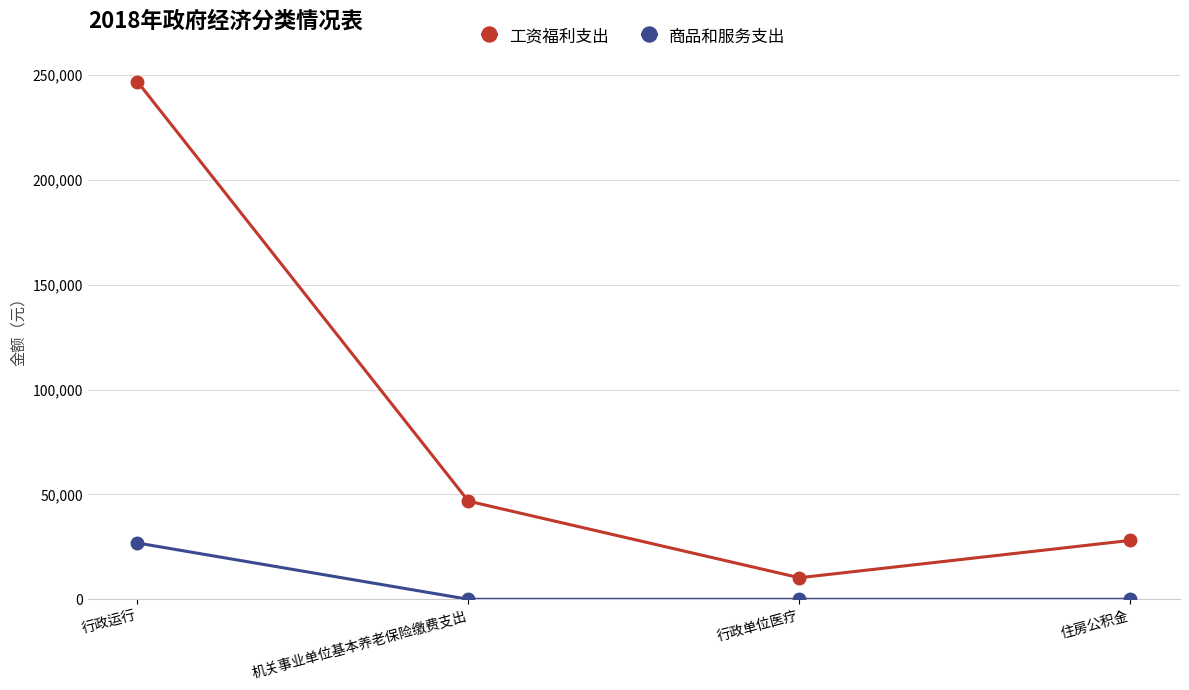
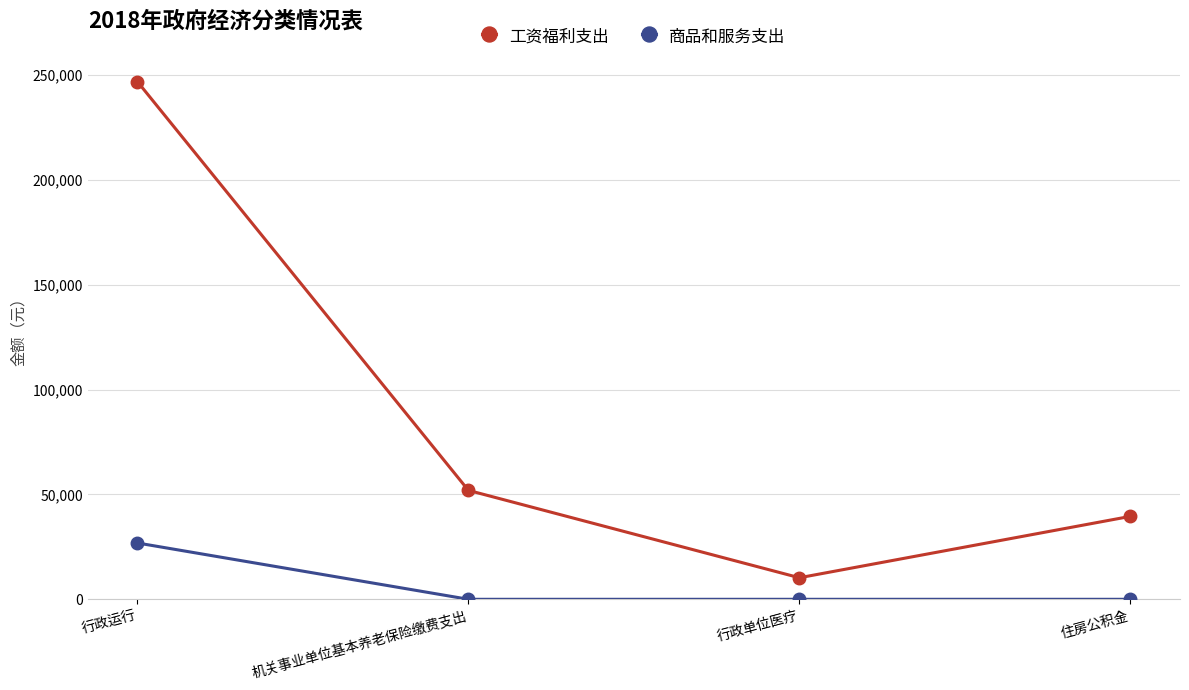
工资福利支出, 机关事业单位基本养老保险缴费支出: 47,000 -> 52,000
工资福利支出, 住房公积金: 28,000 -> 40,000
